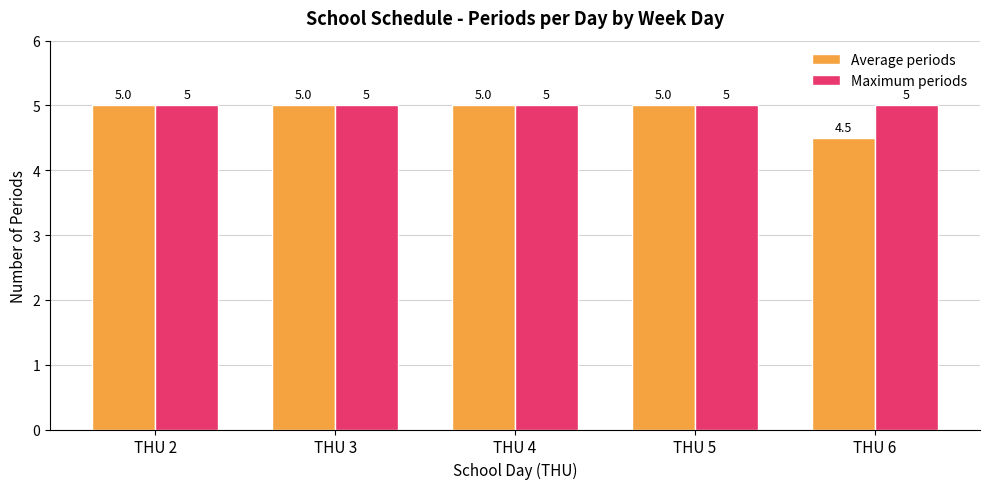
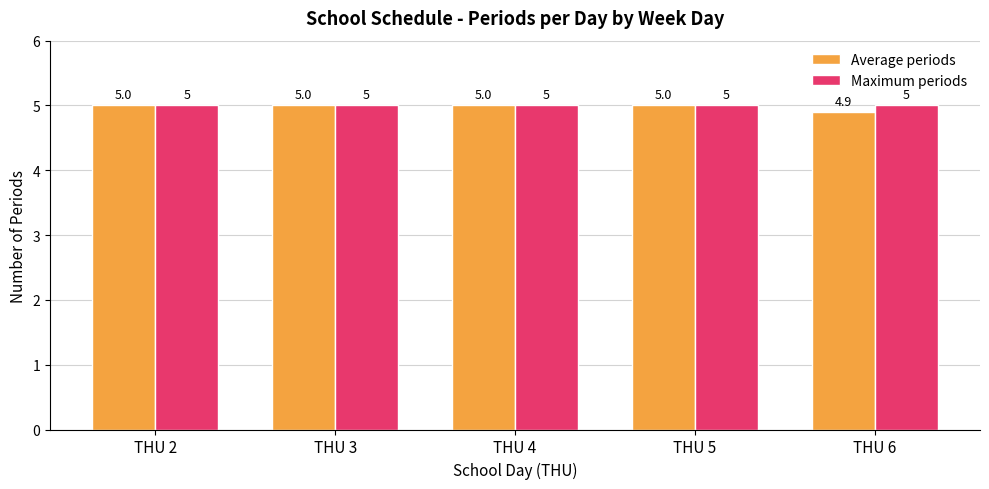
Average periods, THU 6: 4.5 -> 4.9
